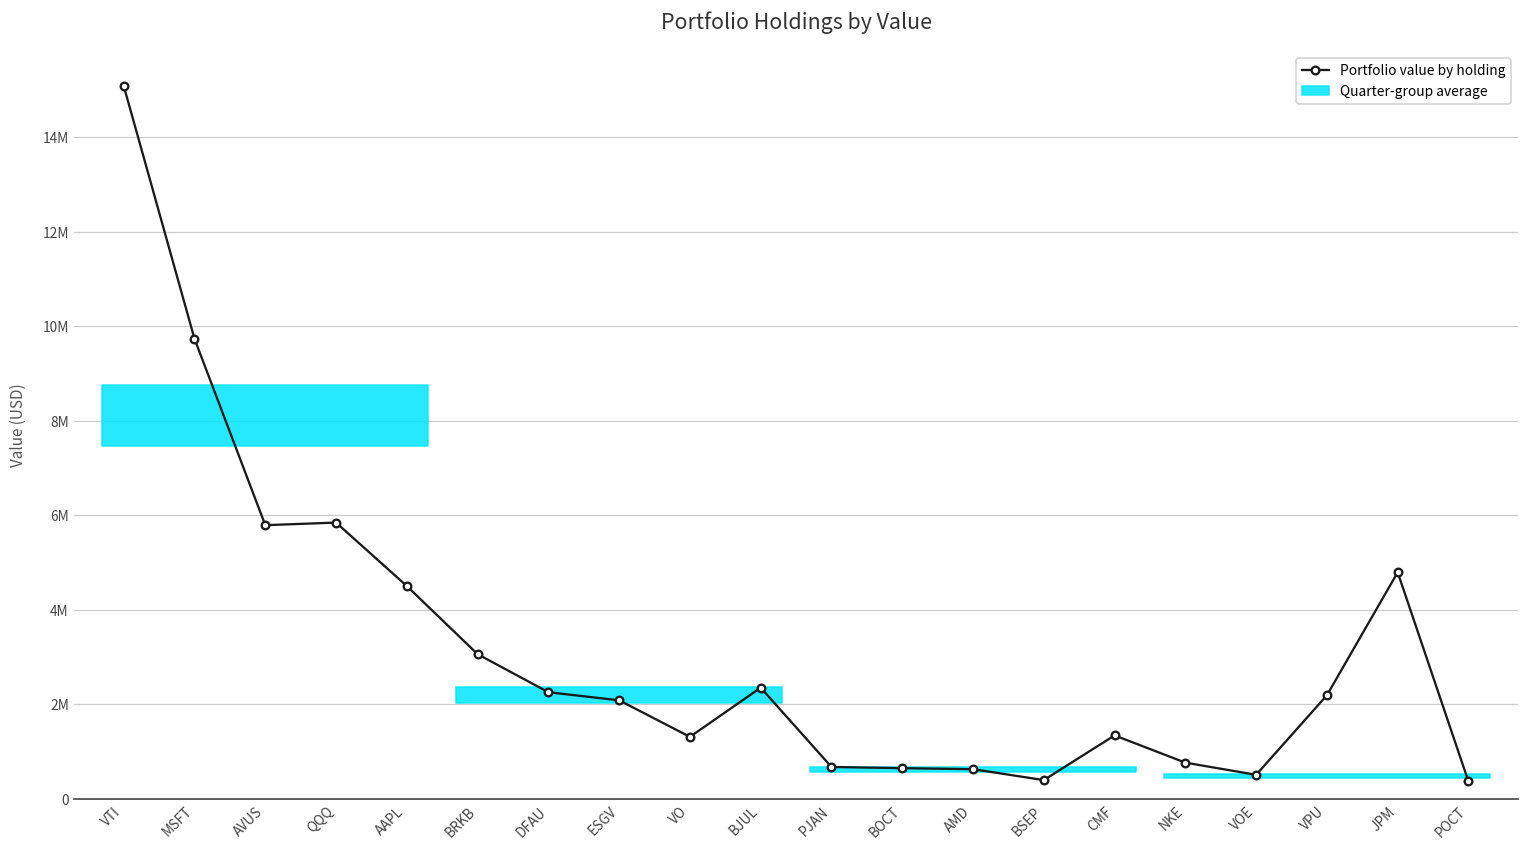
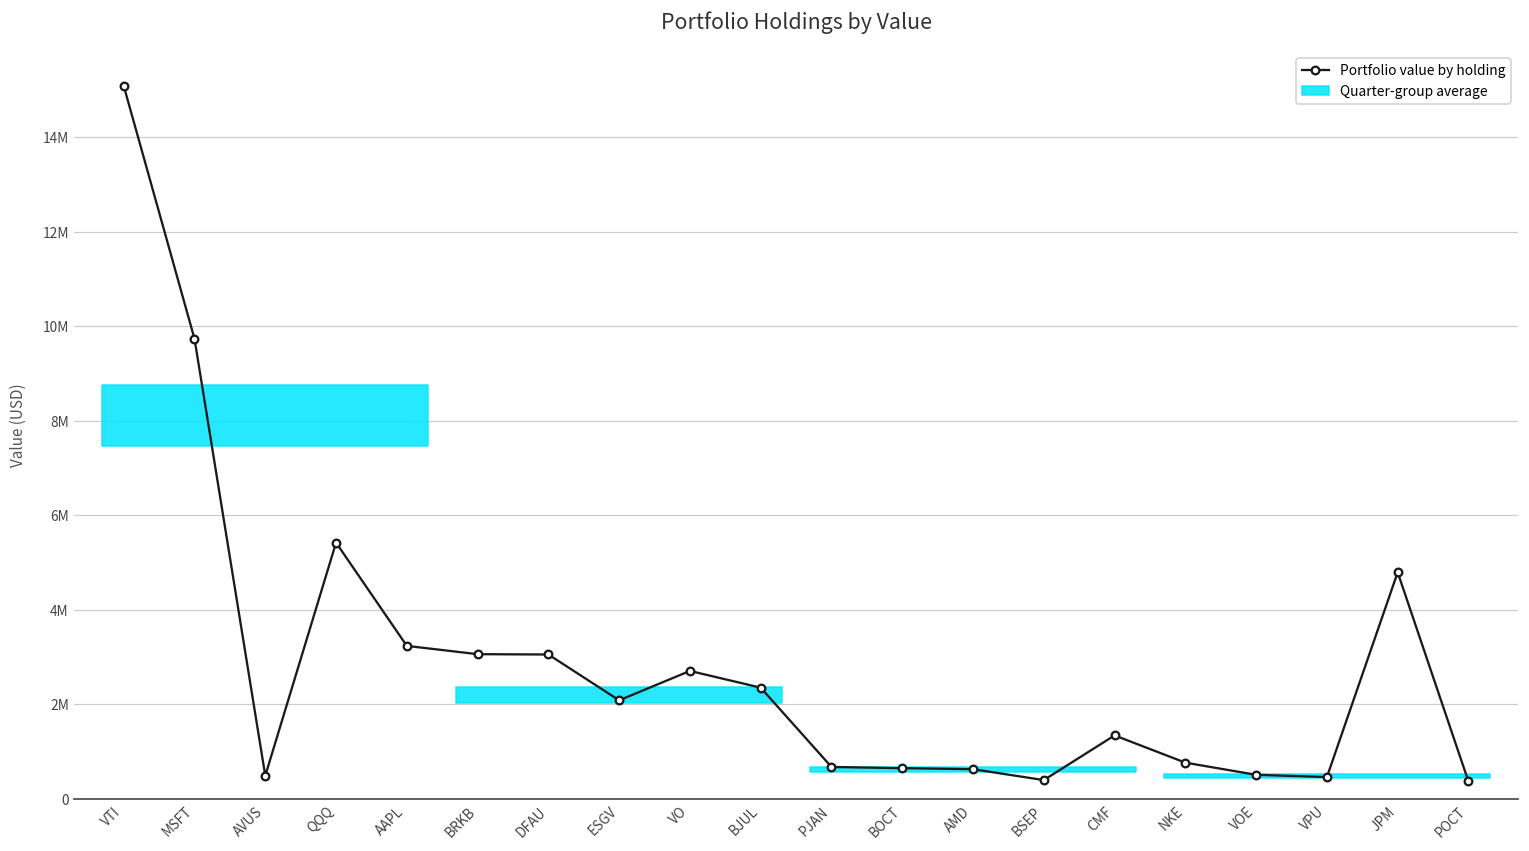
Portfolio value by holding, AVUS: 5800000 -> 500000
Portfolio value by holding, QQQ: 5800000 -> 5400000
Portfolio value by holding, AAPL: 4500000 -> 3200000
Portfolio value by holding, DFAU: 2300000 -> 3100000
Portfolio value by holding, VO: 1300000 -> 2700000
Portfolio value by holding, VPU: 2200000 -> 500000
